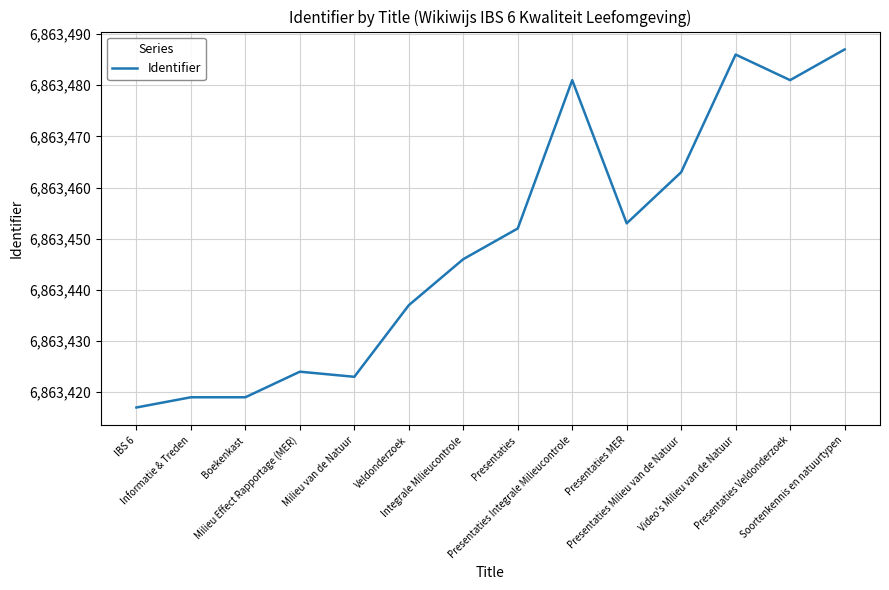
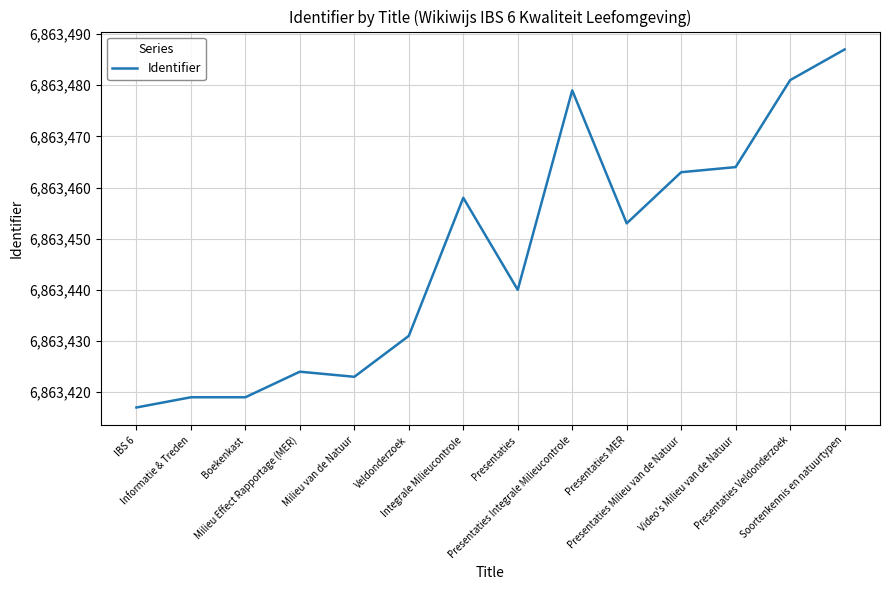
Veldonderzoek: 6,863,437 -> 6,863,431
Integrale Milieucontrole: 6,863,446 -> 6,863,458
Presentaties: 6,863,452 -> 6,863,440
Presentaties Integrale Milieucontrole: 6,863,481 -> 6,863,479
Video's Milieu van de Natuur: 6,863,486 -> 6,863,464
